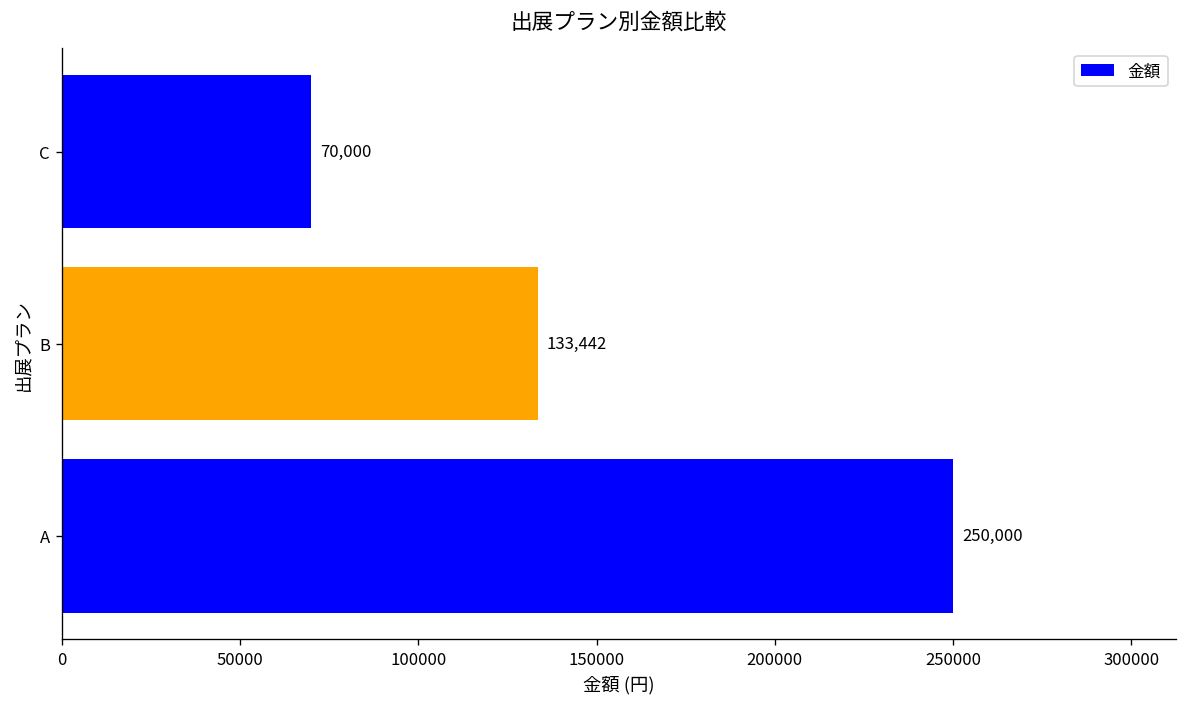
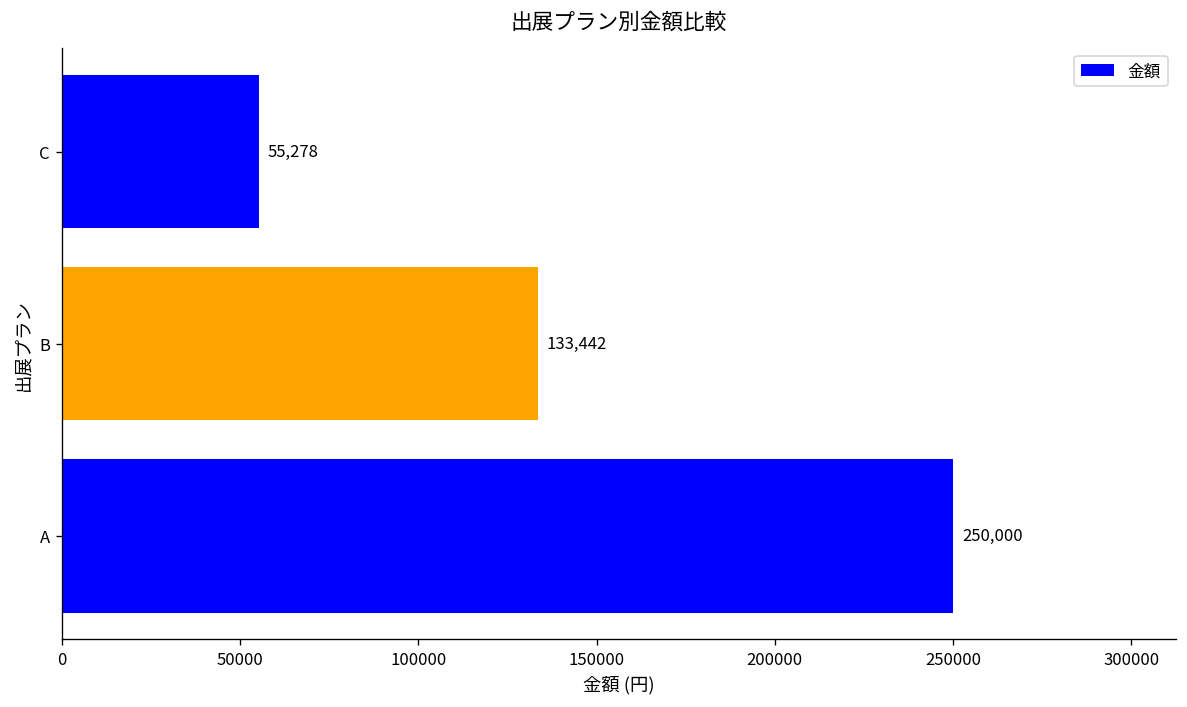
C: 70,000 -> 55,278
